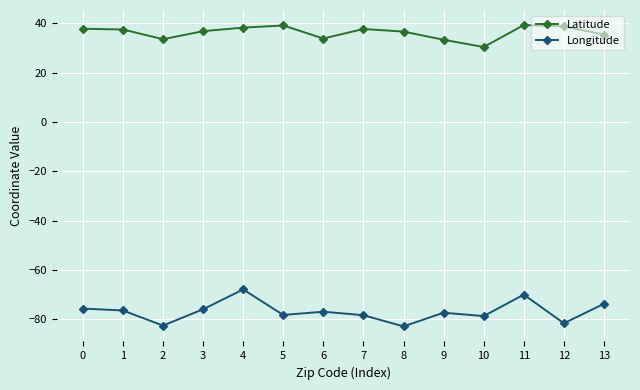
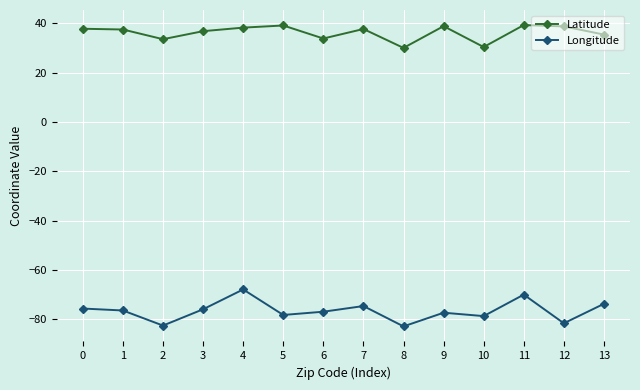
Longitude, 7: -78 -> -75
Latitude, 8: 37 -> 30
Latitude, 9: 33 -> 39
